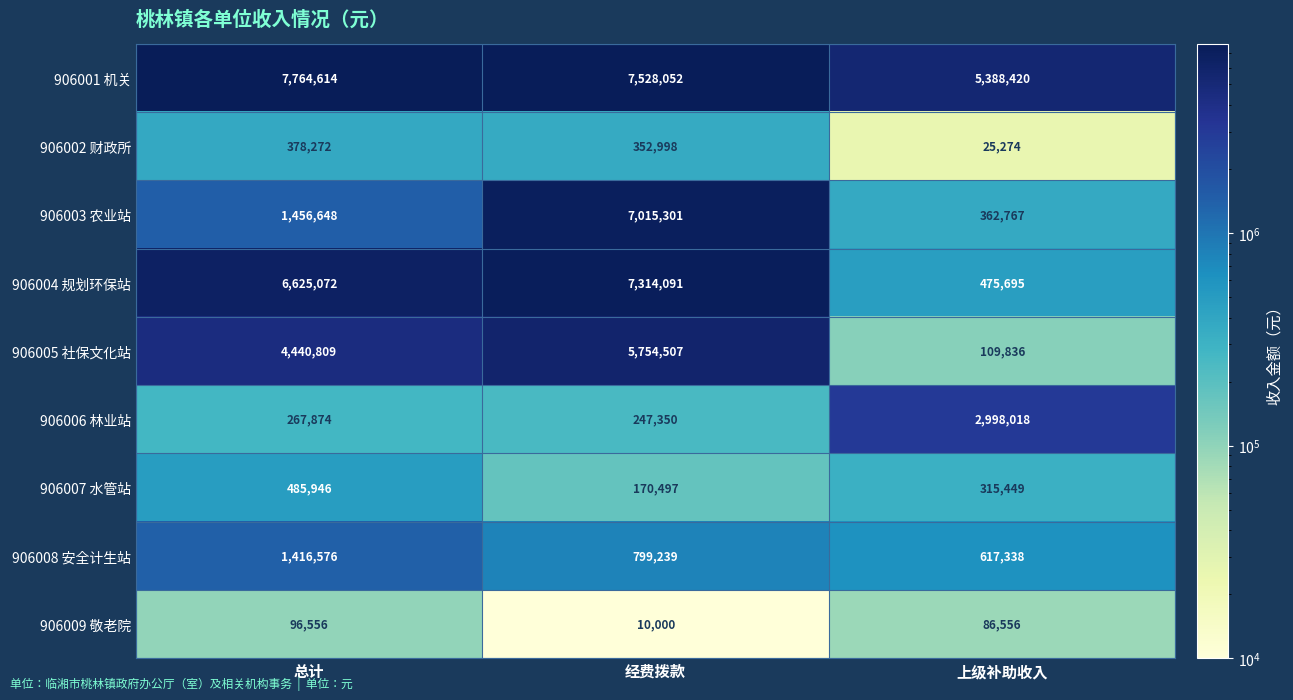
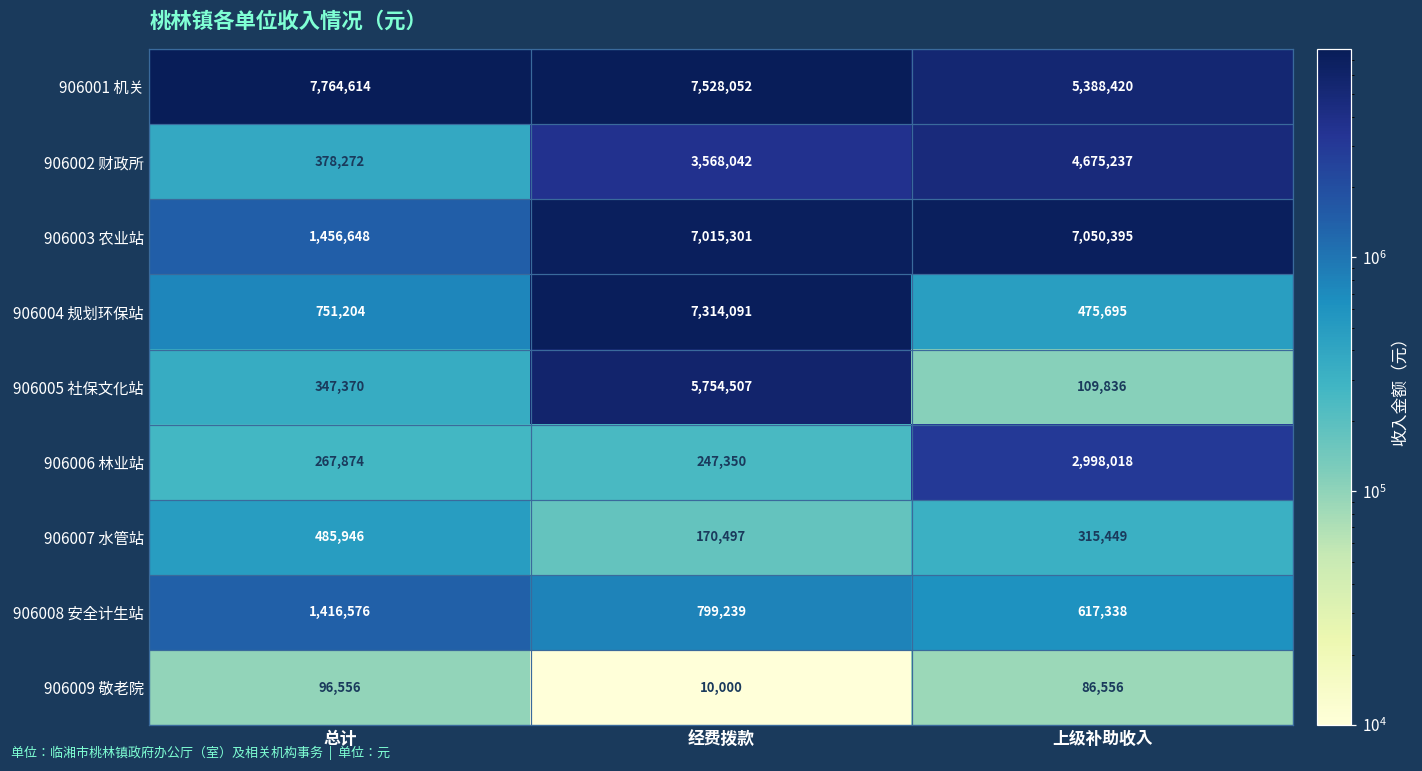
906002 财政所, 经费拨款: 352,998 -> 3,568,042
906002 财政所, 上级补助收入: 25,274 -> 4,675,237
906003 农业站, 上级补助收入: 362,767 -> 7,050,395
906004 规划环保站, 总计: 6,625,072 -> 751,204
906005 社保文化站, 总计: 4,440,809 -> 347,370
